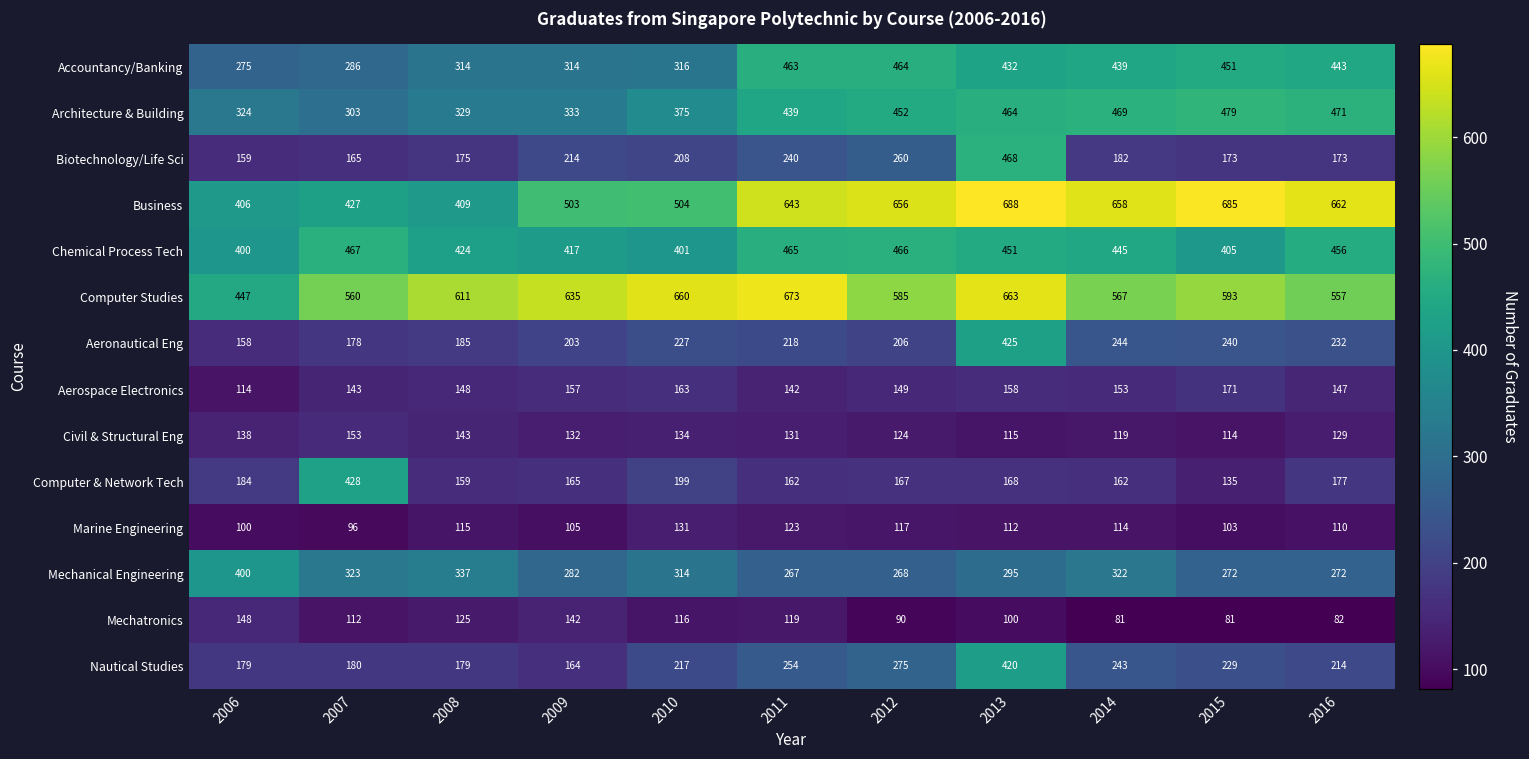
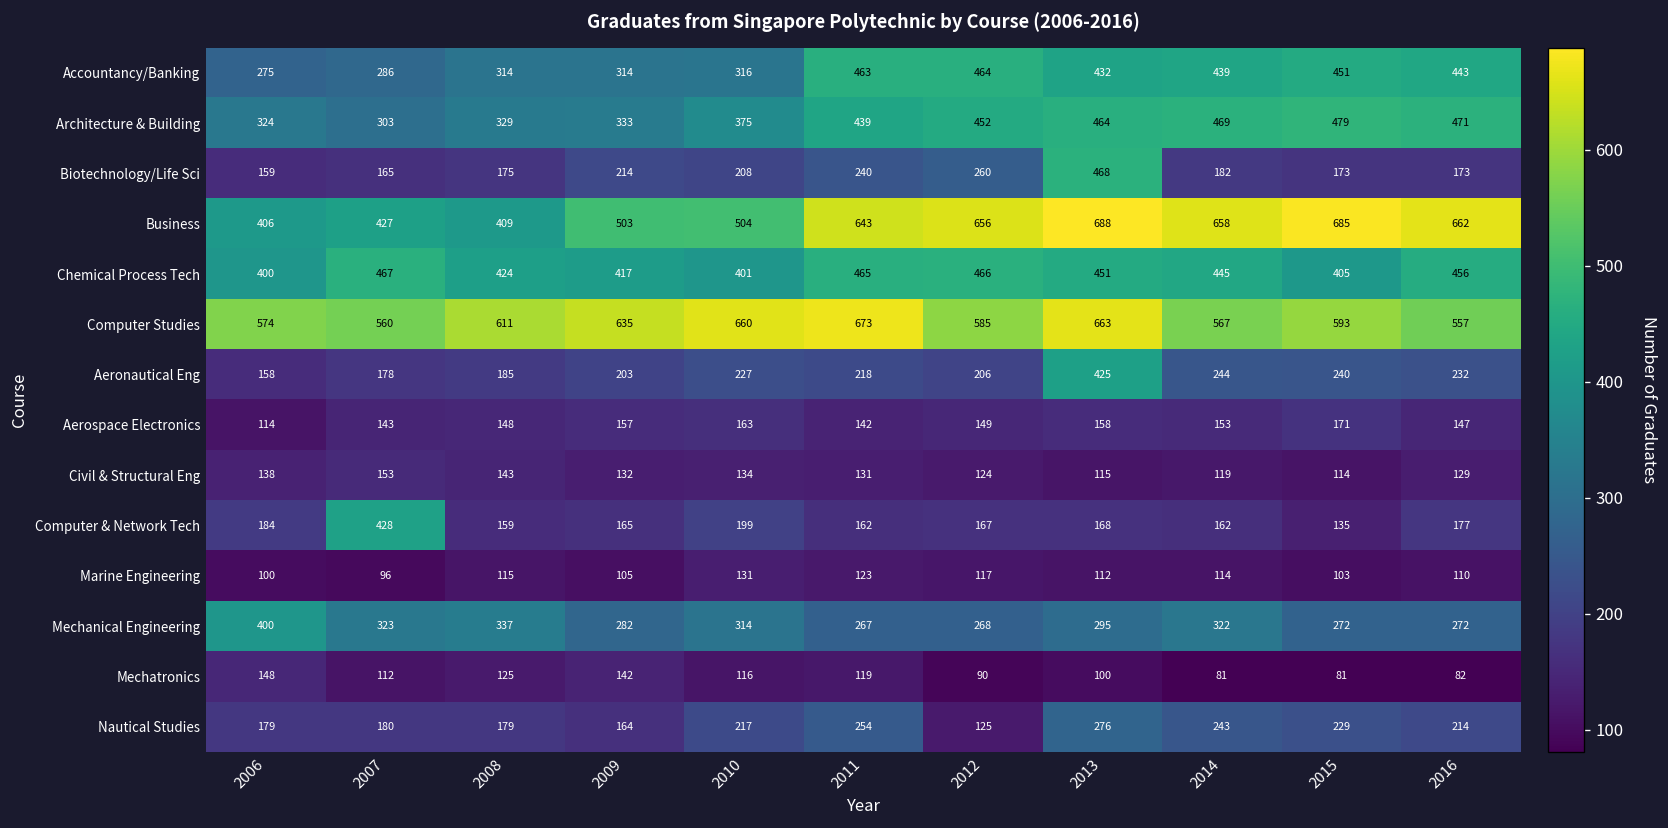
Computer Studies, 2006: 447 -> 574
Nautical Studies, 2012: 275 -> 125
Nautical Studies, 2013: 420 -> 276
